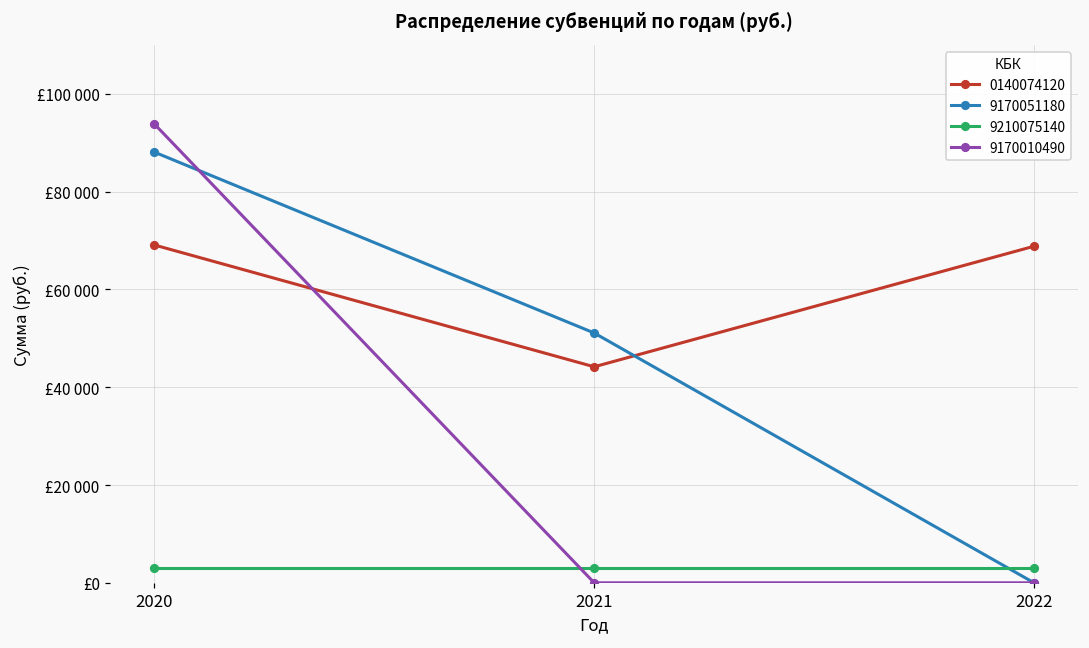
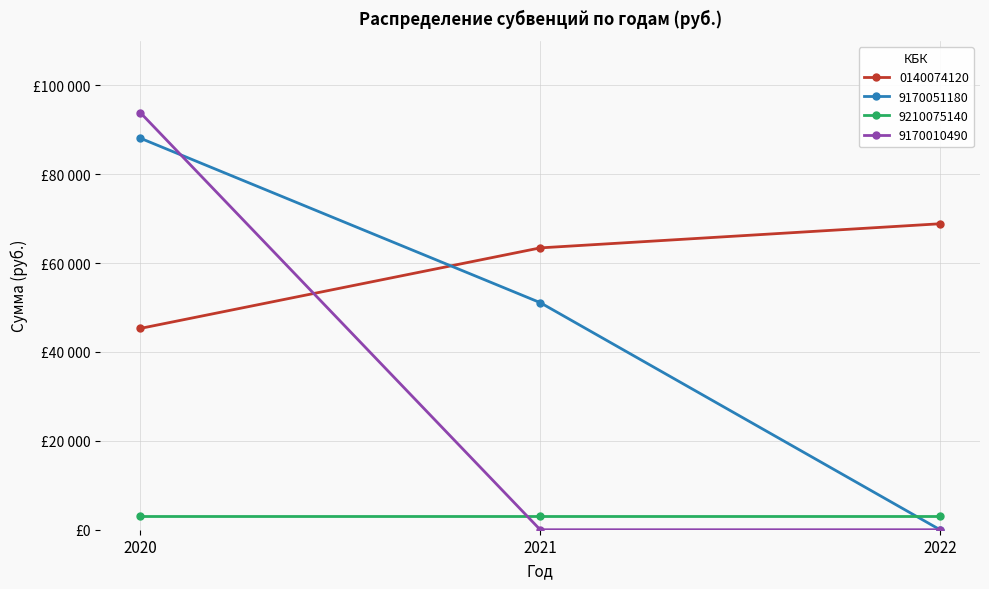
0140074120, 2020: £69000 -> £45000
0140074120, 2021: £44000 -> £63000
